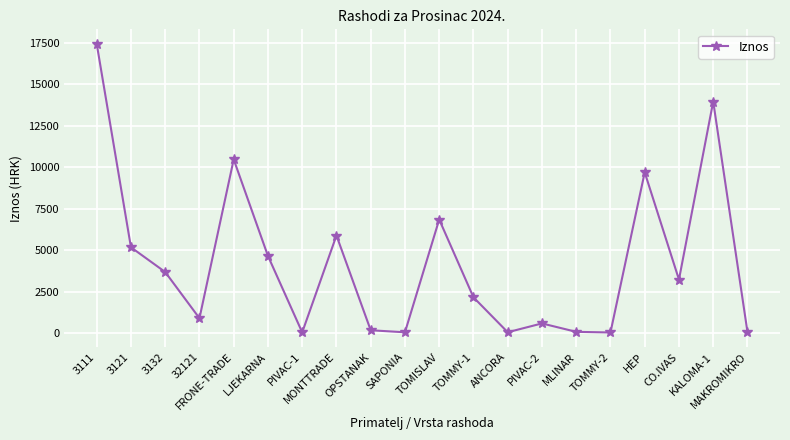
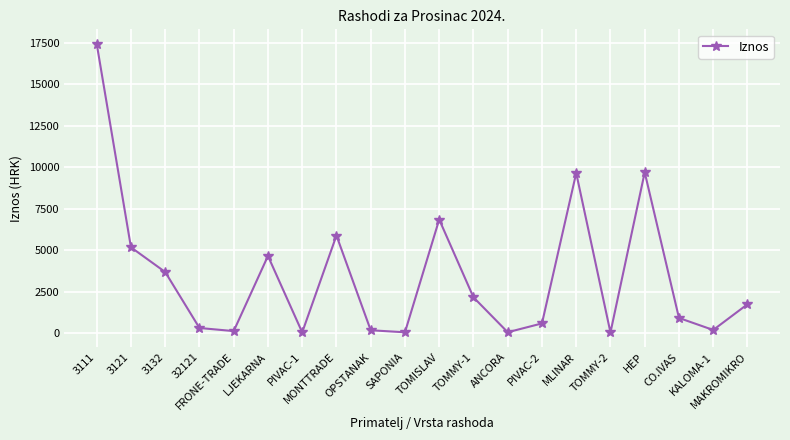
32121: 900 -> 300
FRONE-TRADE: 10500 -> 100
MLINAR: 100 -> 9700
CO.IVAS: 3200 -> 900
KALOMA-1: 14000 -> 200
MAKROMIKRO: 100 -> 1700
